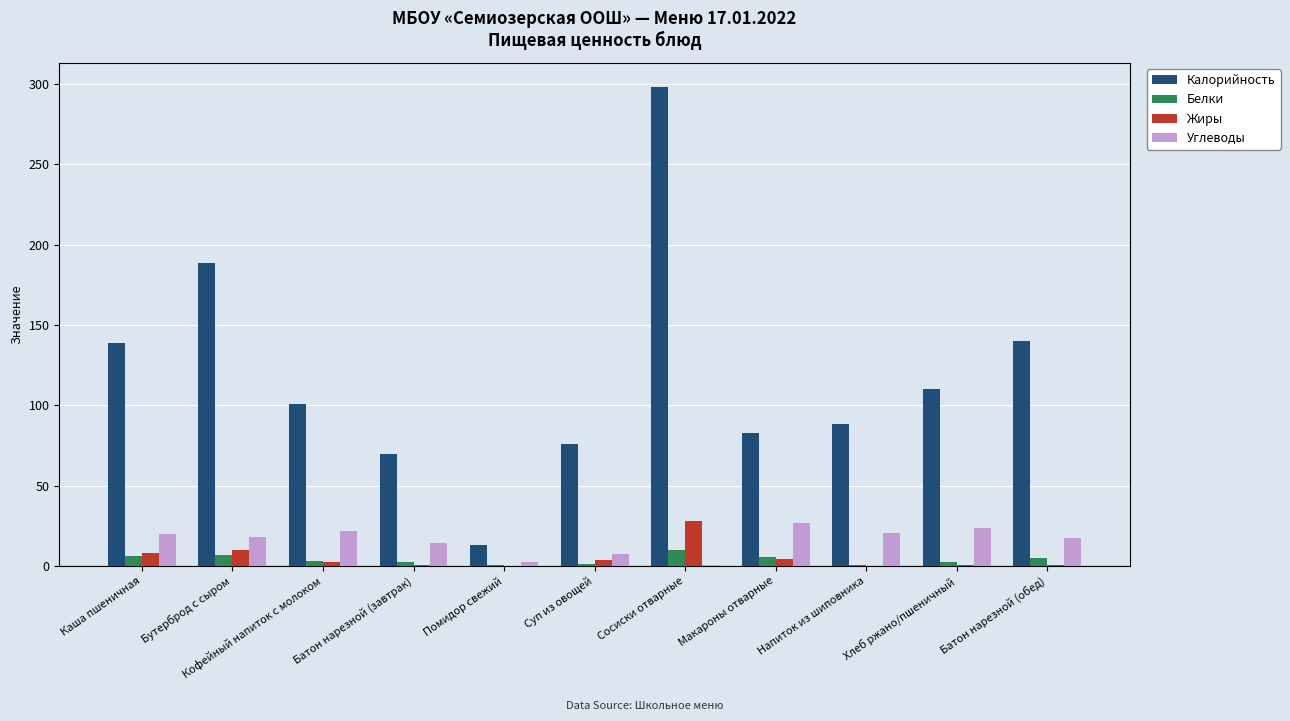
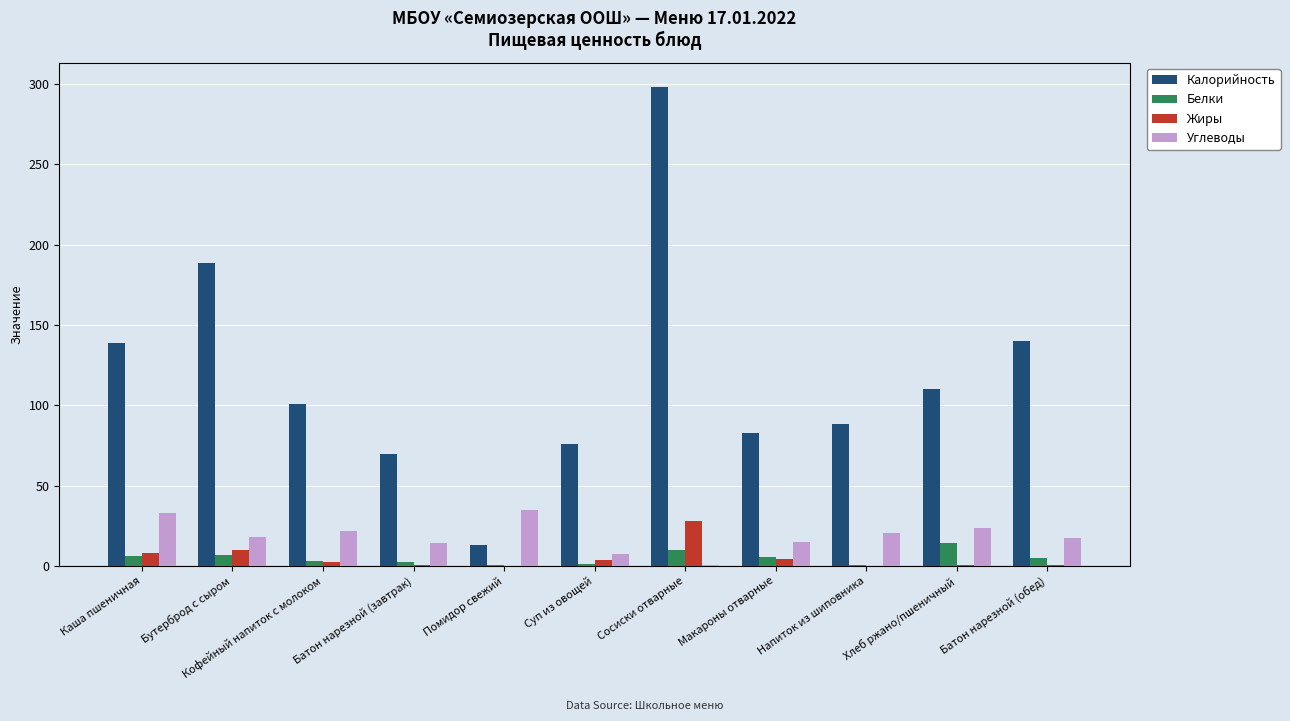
Углеводы, Каша пшеничная: 20 -> 33
Углеводы, Помидор свежий: 2 -> 35
Углеводы, Макароны отварные: 26 -> 15
Белки, Хлеб ржано/пшеничный: 3 -> 14
